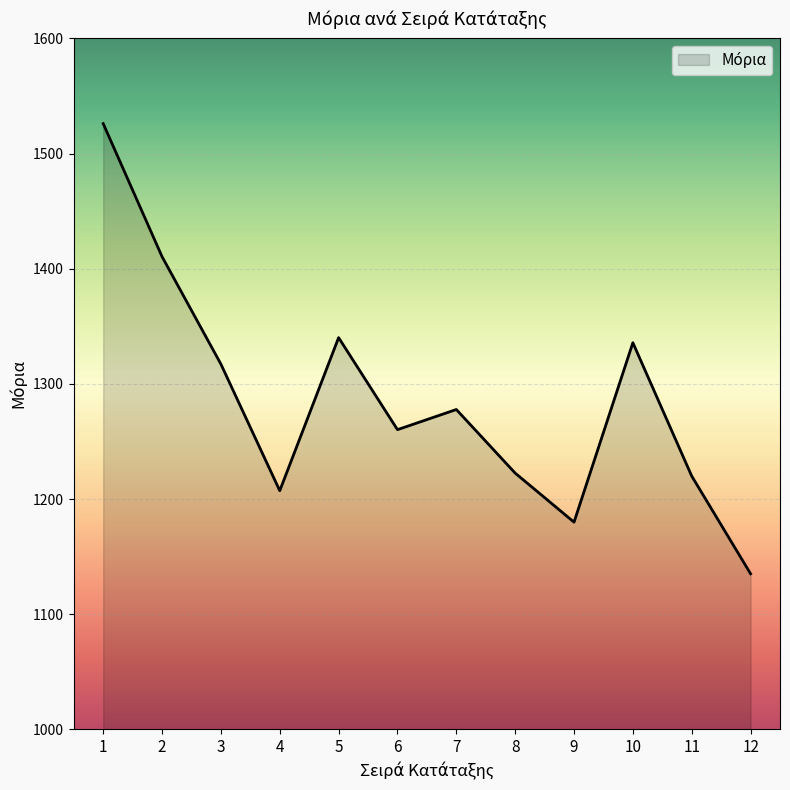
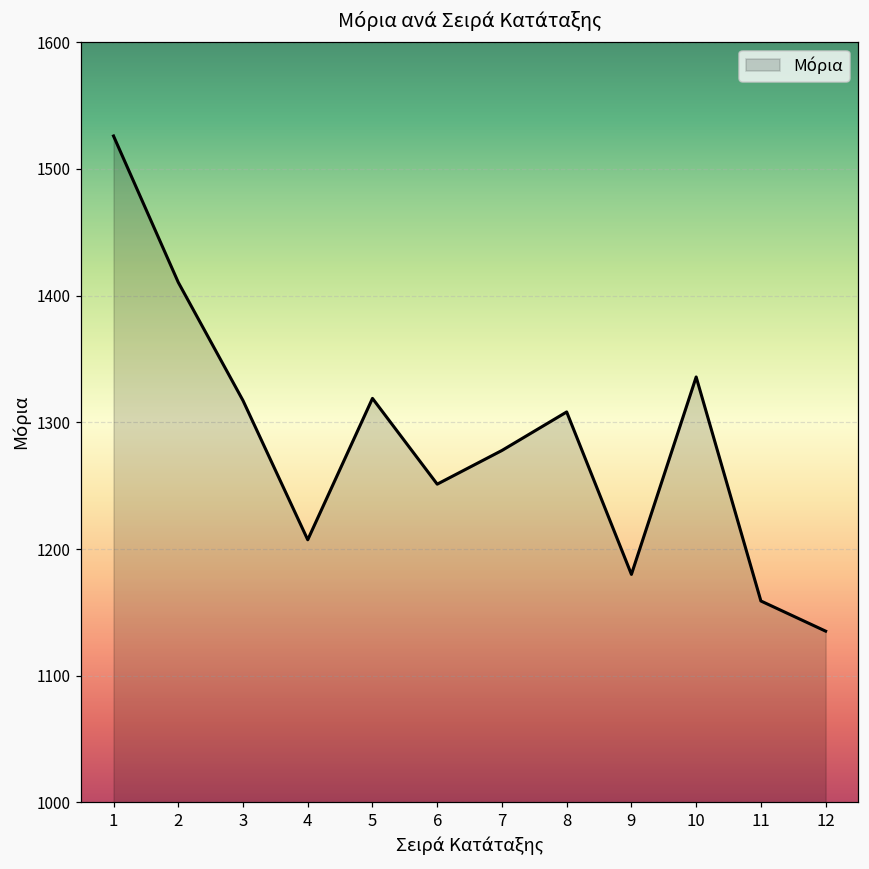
5: 1340 -> 1319
6: 1260 -> 1251
8: 1223 -> 1308
11: 1220 -> 1159
